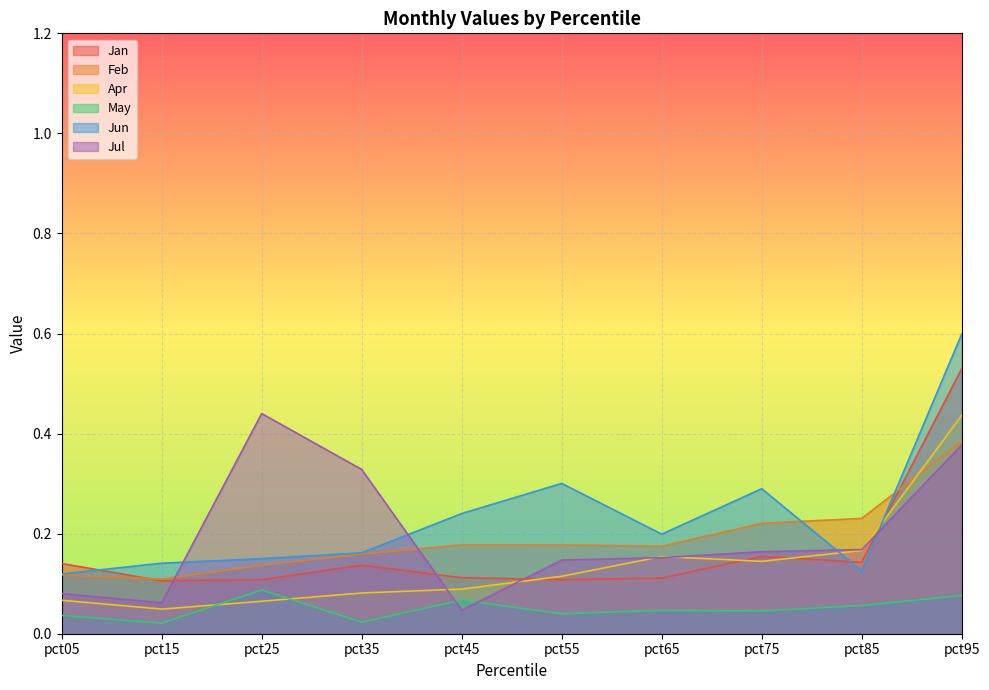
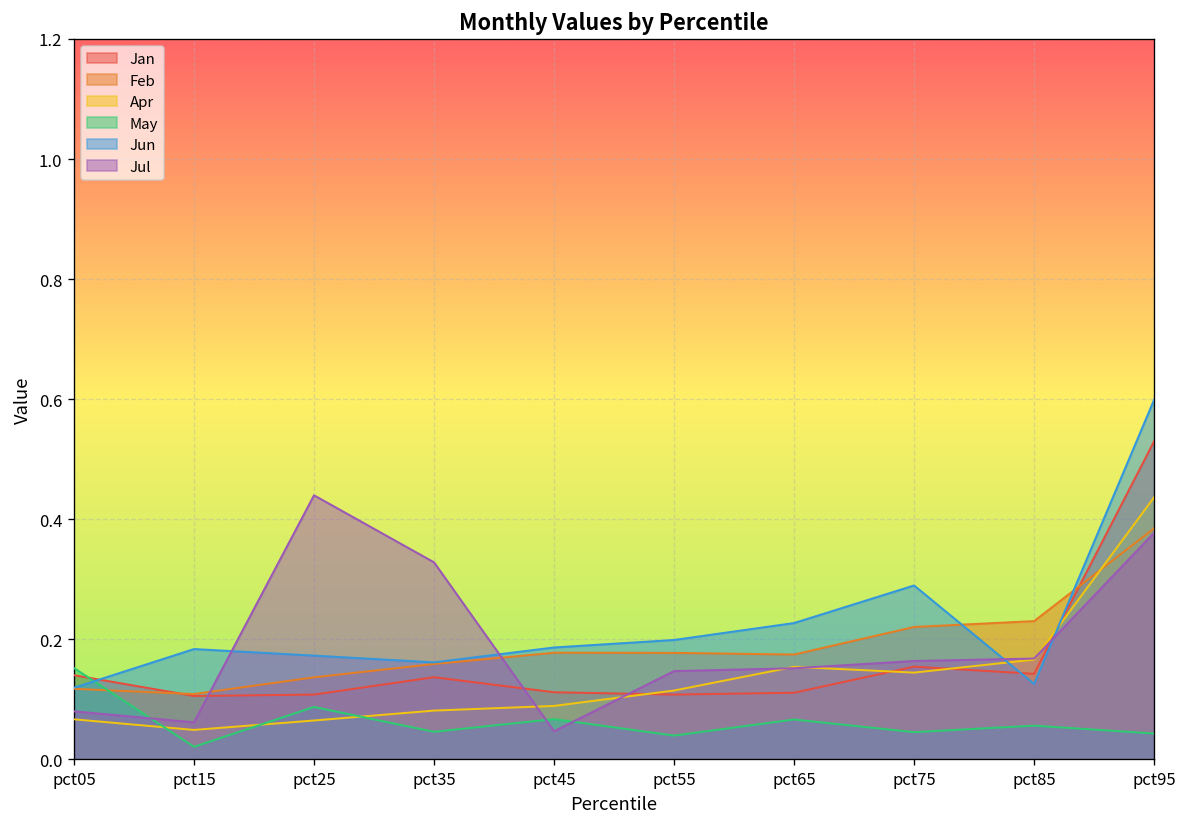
May, pct05: 0.04 -> 0.15
Jun, pct15: 0.14 -> 0.18
Jun, pct25: 0.15 -> 0.17
May, pct35: 0.02 -> 0.05
Jun, pct45: 0.24 -> 0.19
Jun, pct55: 0.30 -> 0.20
May, pct65: 0.05 -> 0.07
Jun, pct65: 0.20 -> 0.23
May, pct95: 0.08 -> 0.04
